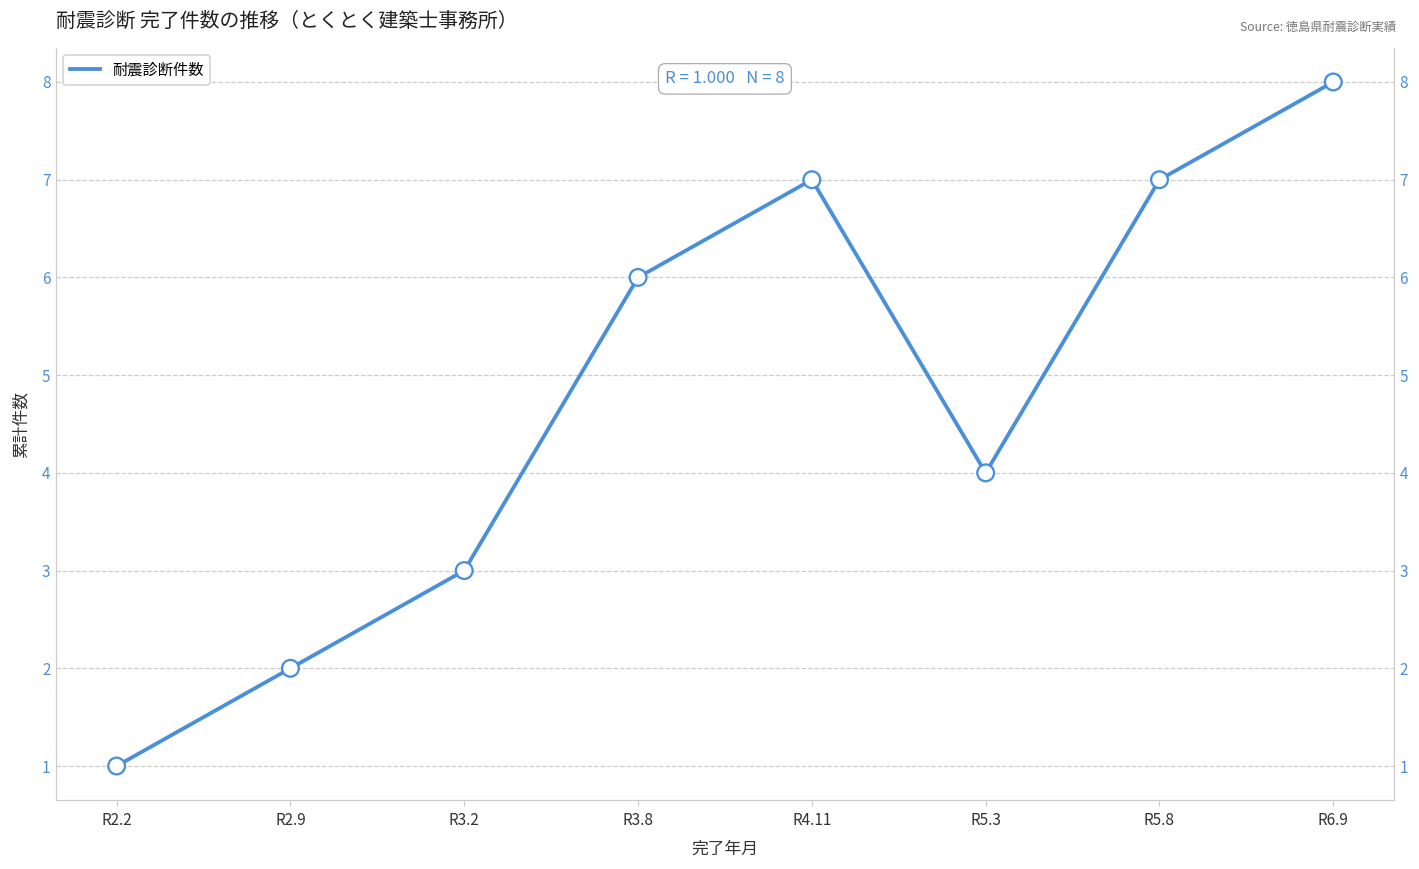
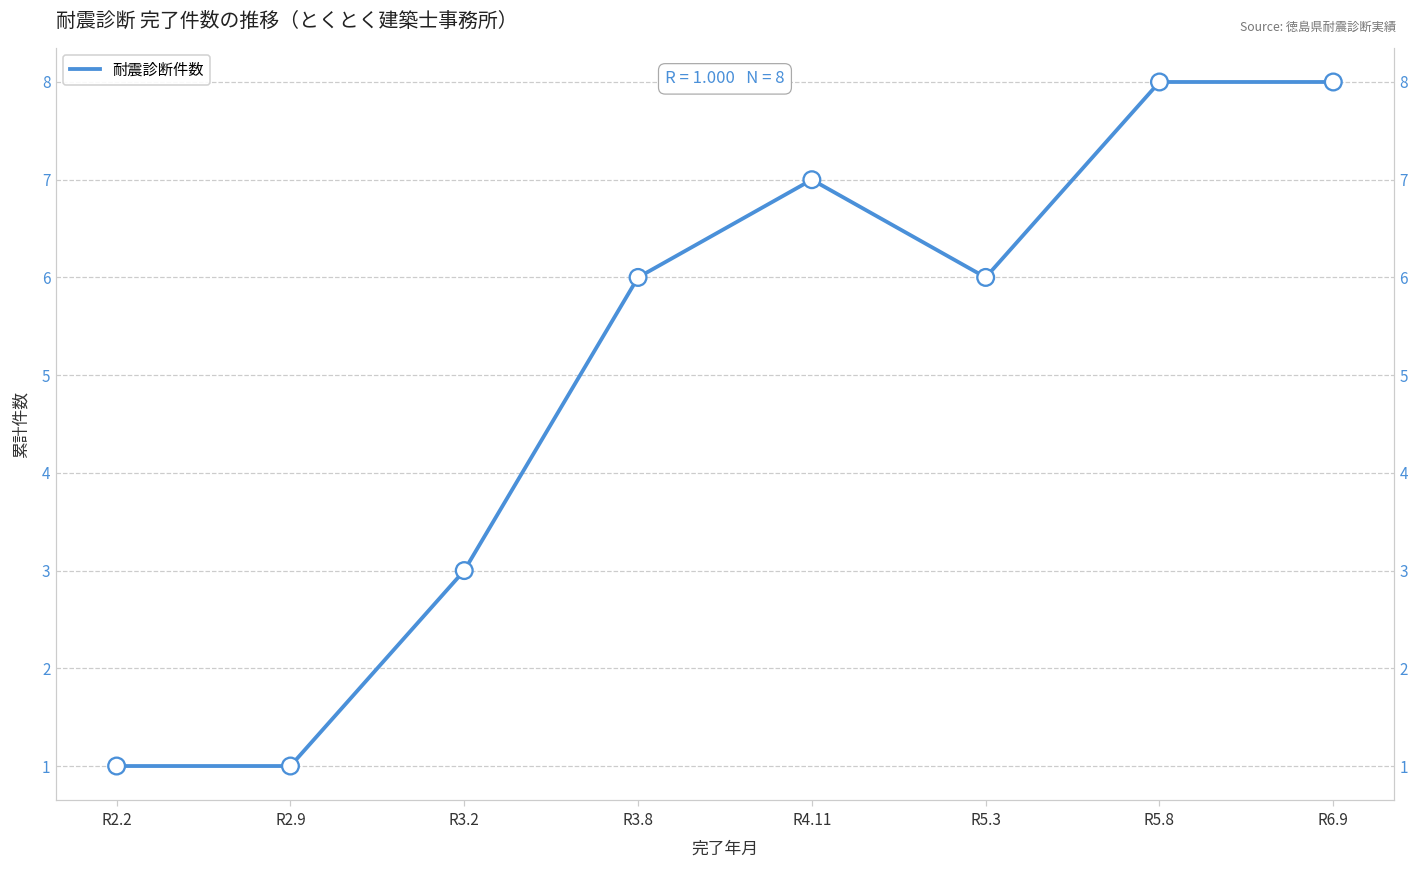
R2.9: 2 -> 1
R5.3: 4 -> 6
R5.8: 7 -> 8
